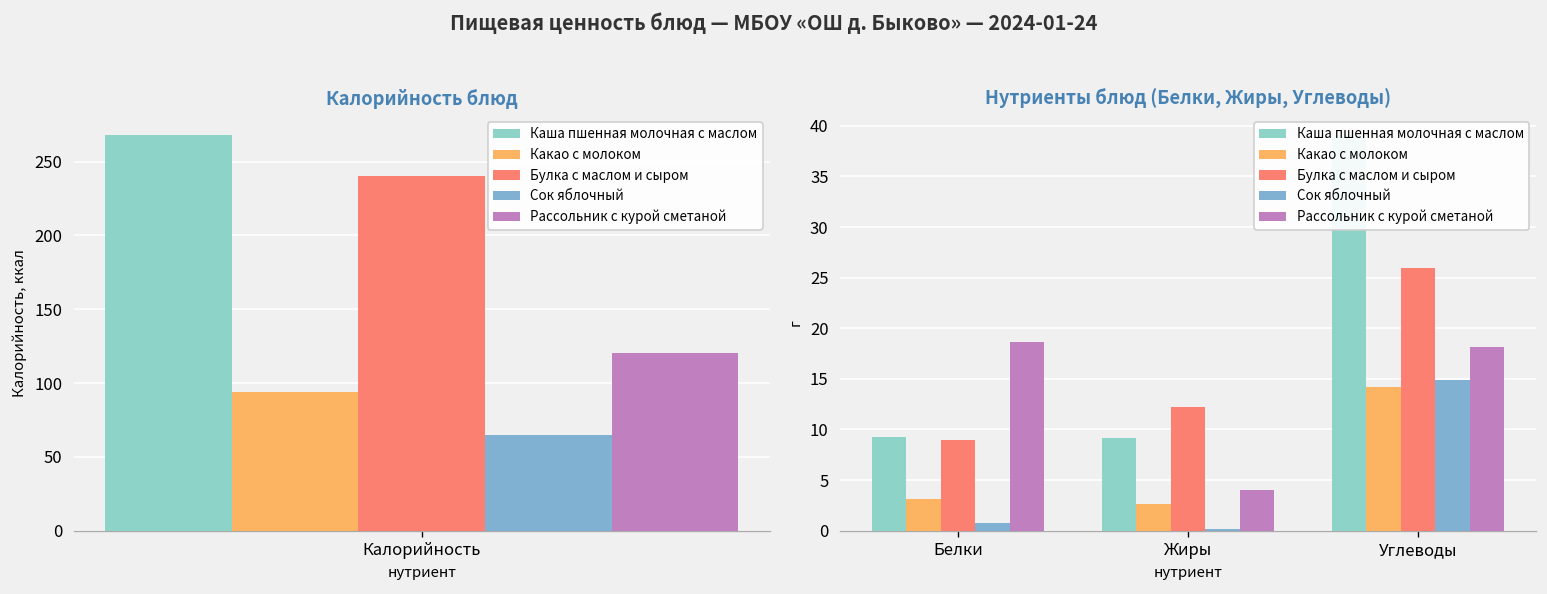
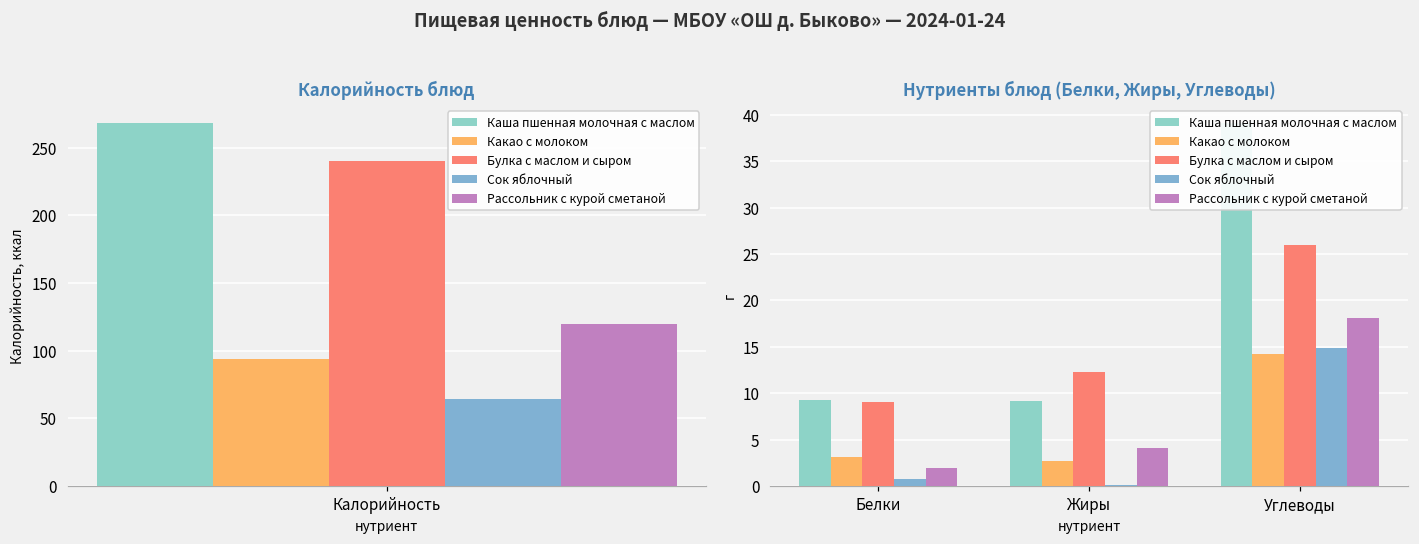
Нутриенты блюд (Белки, Жиры, Углеводы), Рассольник с курой сметаной, Белки: 19 -> 2
